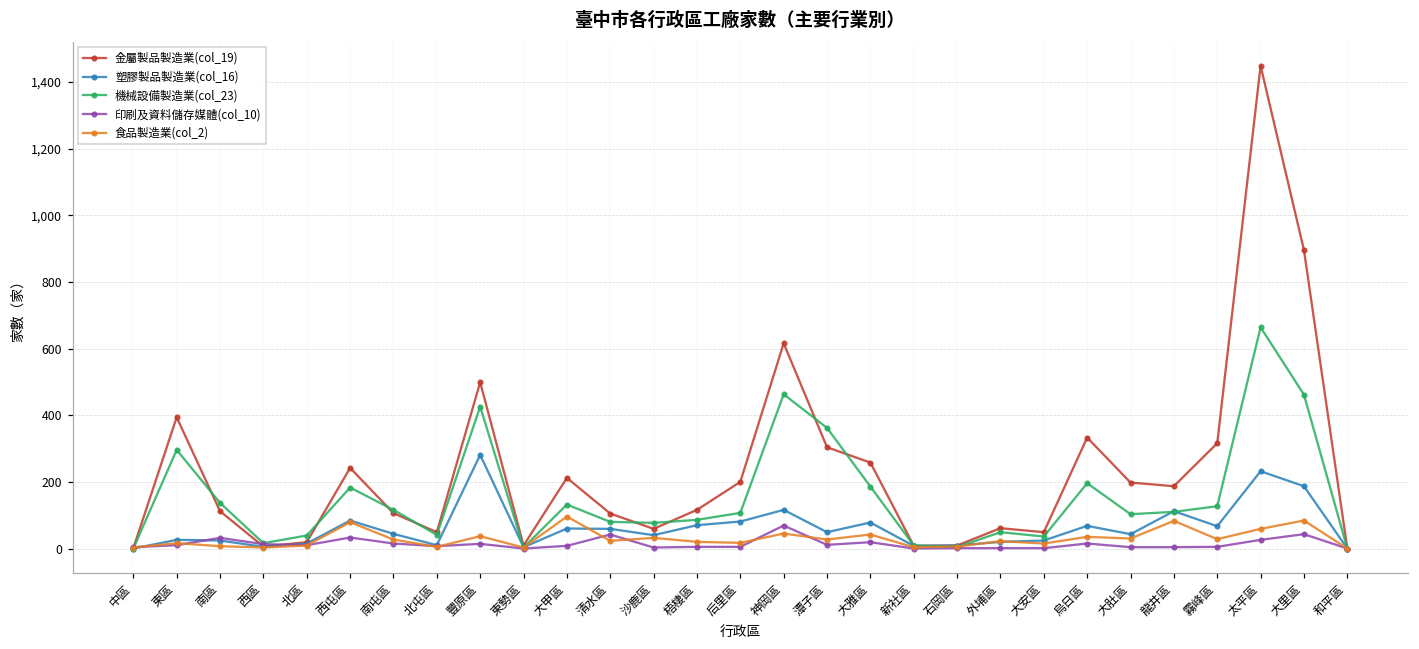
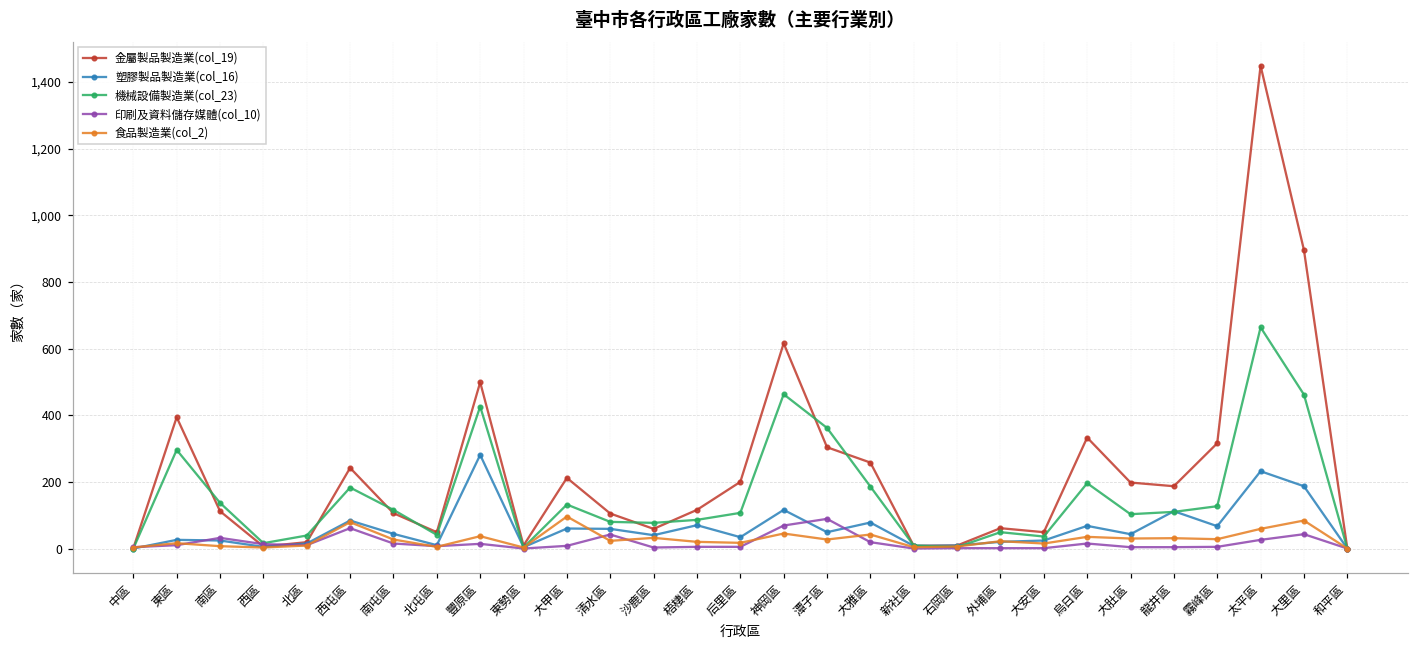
印刷及資料儲存媒體(col_10), 西屯區: 30 -> 60
塑膠製品製造業(col_16), 后里區: 80 -> 30
印刷及資料儲存媒體(col_10), 潭子區: 10 -> 90
食品製造業(col_2), 龍井區: 80 -> 30
